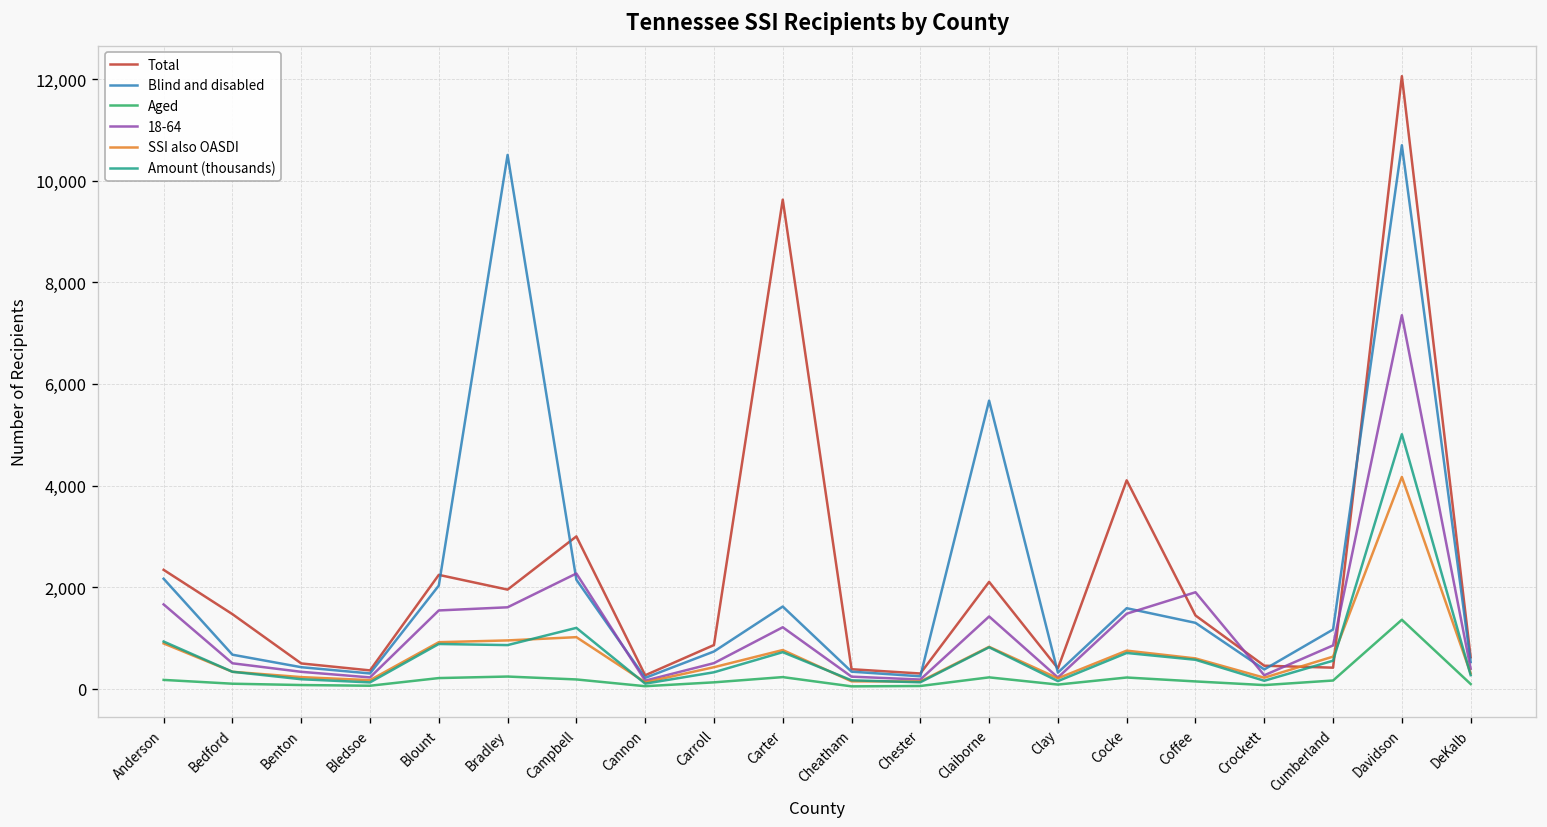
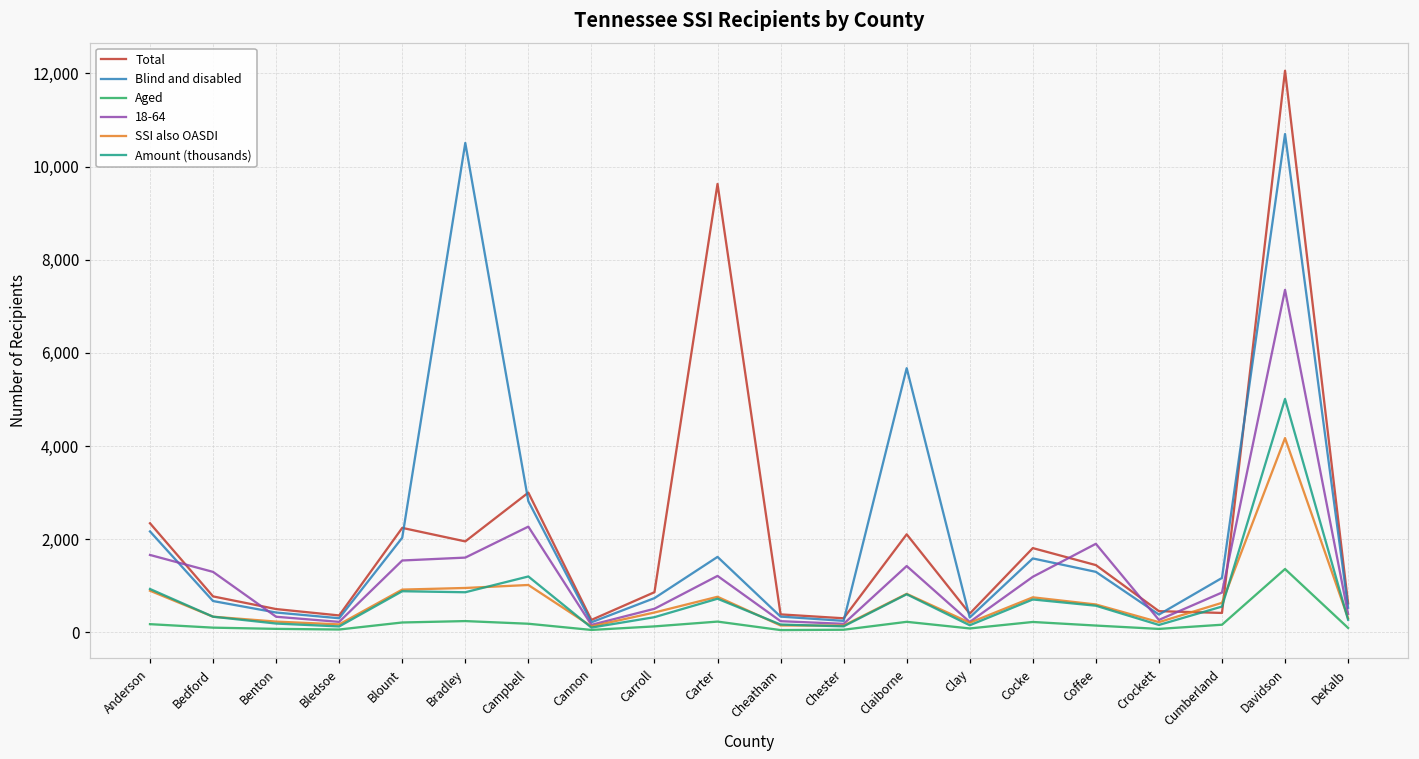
Total, Bedford: 1,500 -> 800
18-64, Bedford: 500 -> 1,300
Blind and disabled, Campbell: 2,100 -> 2,800
Total, Cocke: 4,100 -> 1,800
18-64, Cocke: 1,500 -> 1,200
